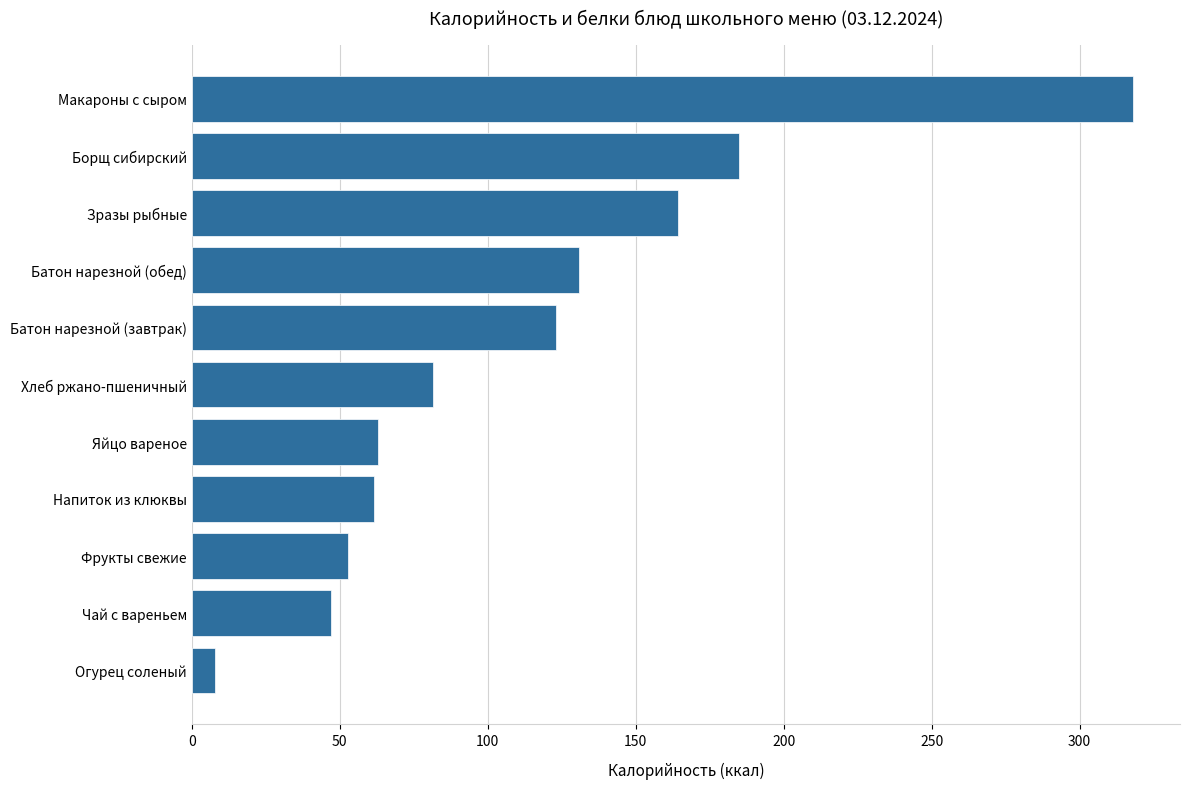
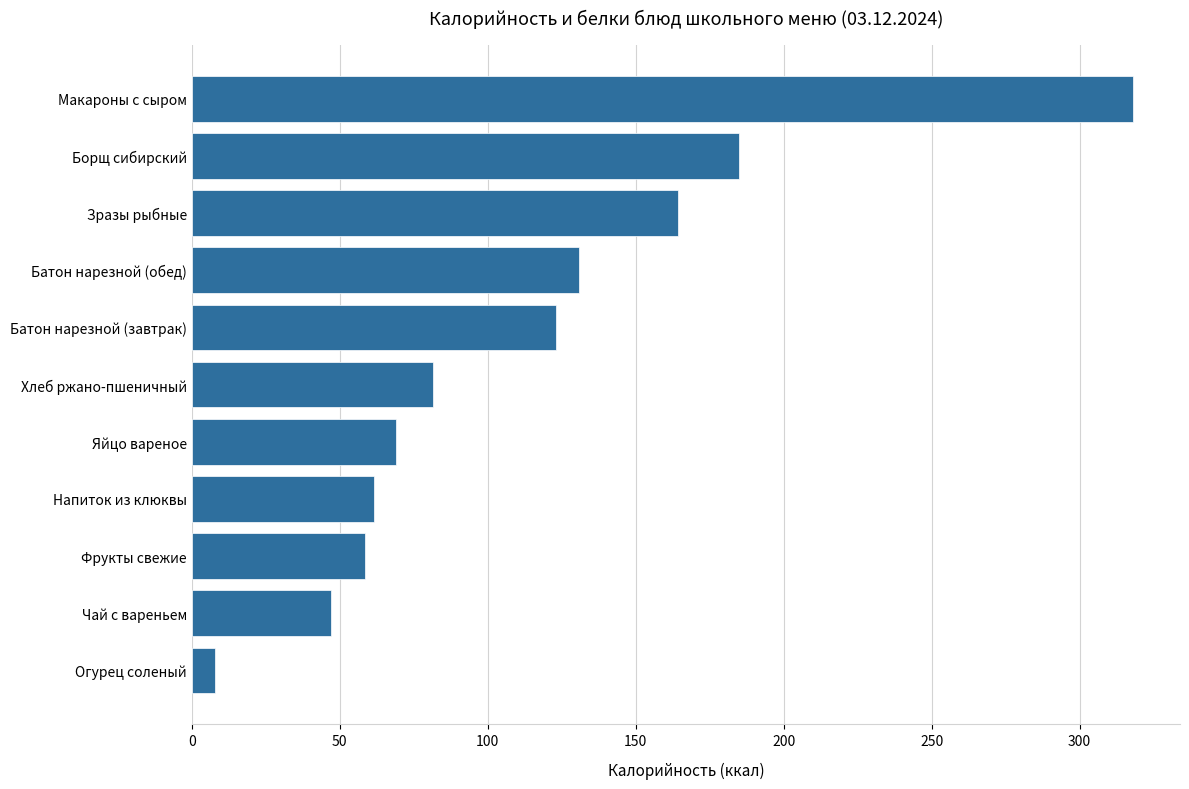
Яйцо вареное: 63 -> 69
Фрукты свежие: 53 -> 59
